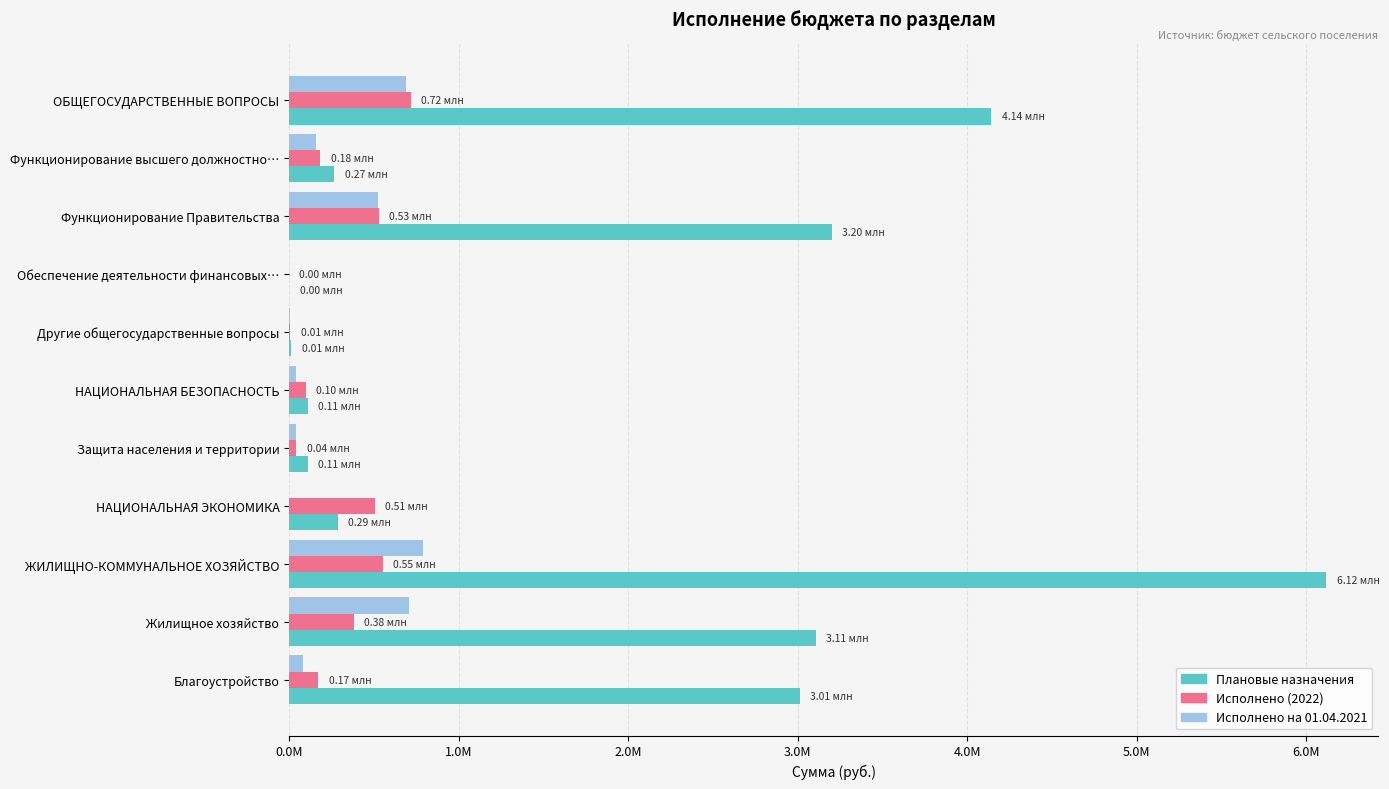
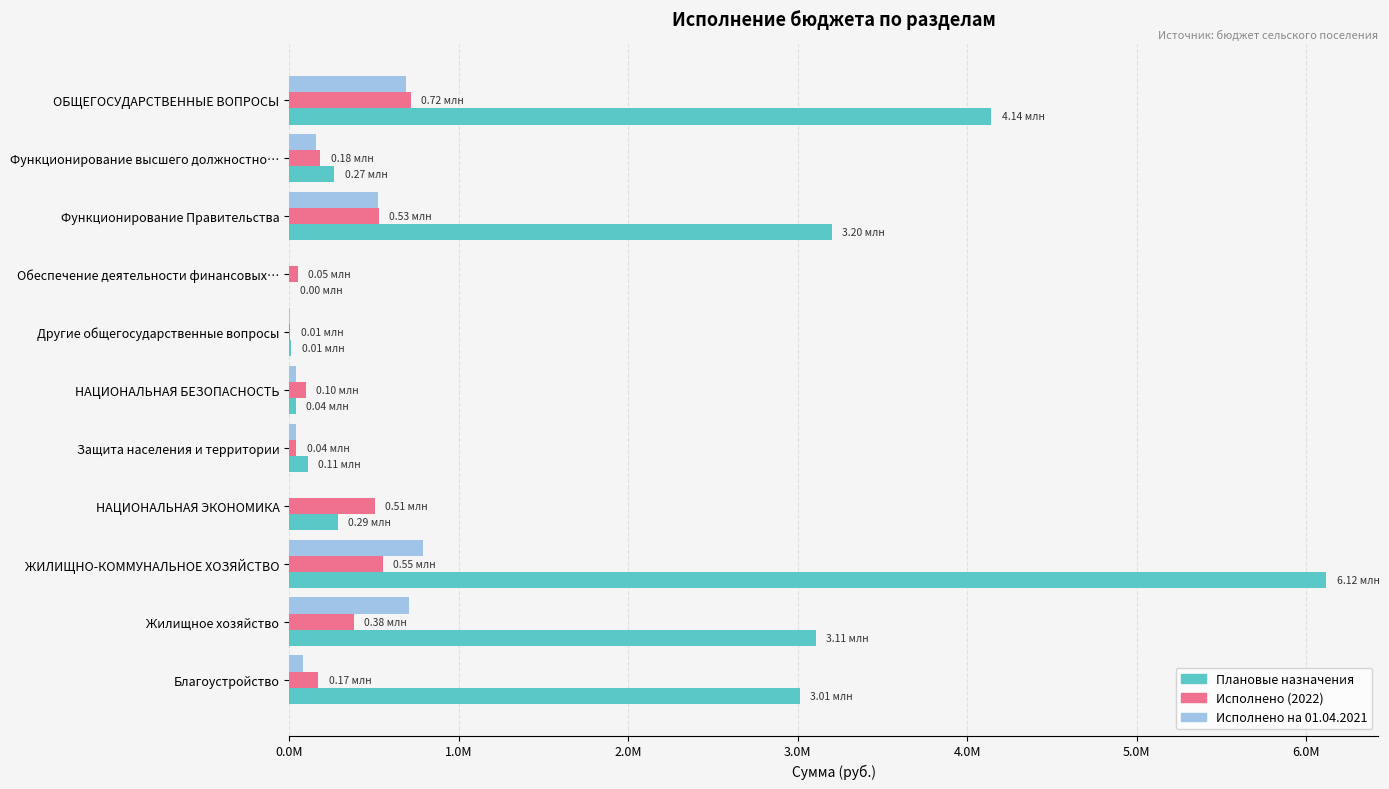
Исполнено (2022), Обеспечение деятельности финансовых…: 0.00 -> 0.05
Плановые назначения, НАЦИОНАЛЬНАЯ БЕЗОПАСНОСТЬ: 0.11 -> 0.04
